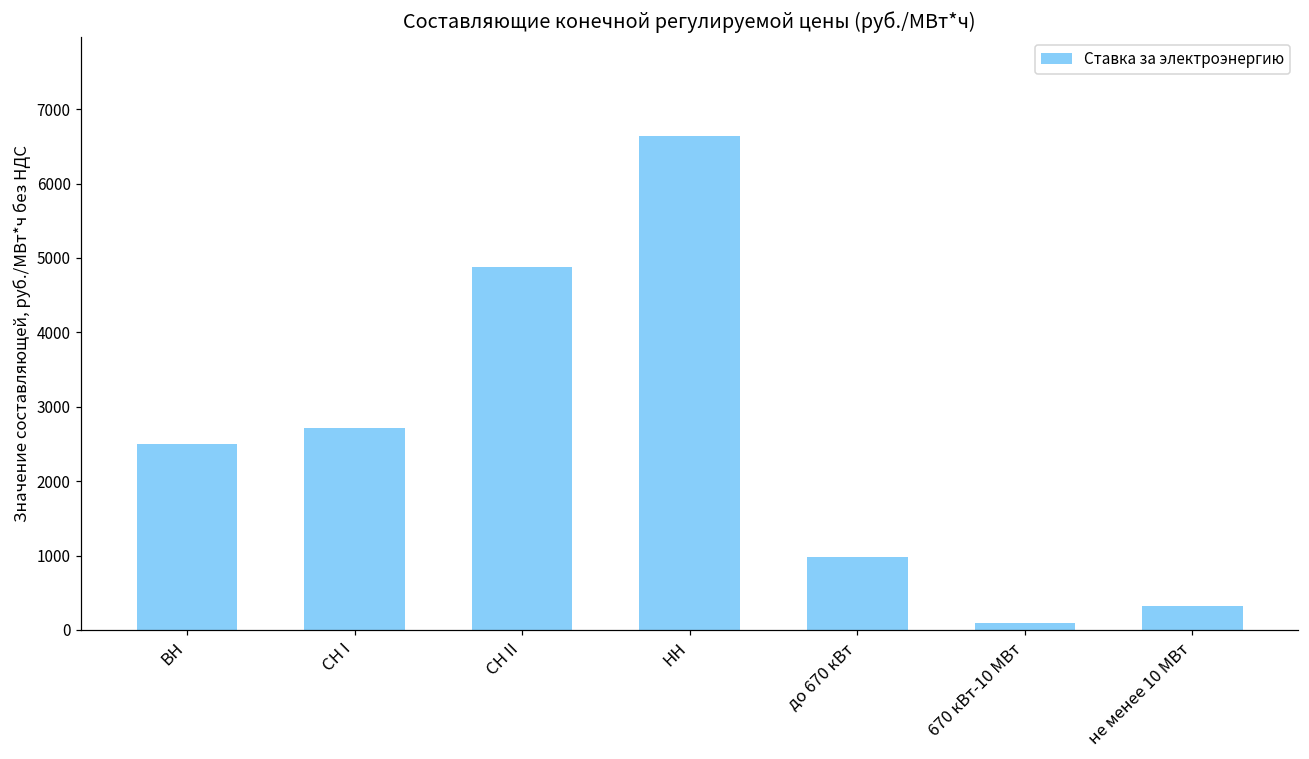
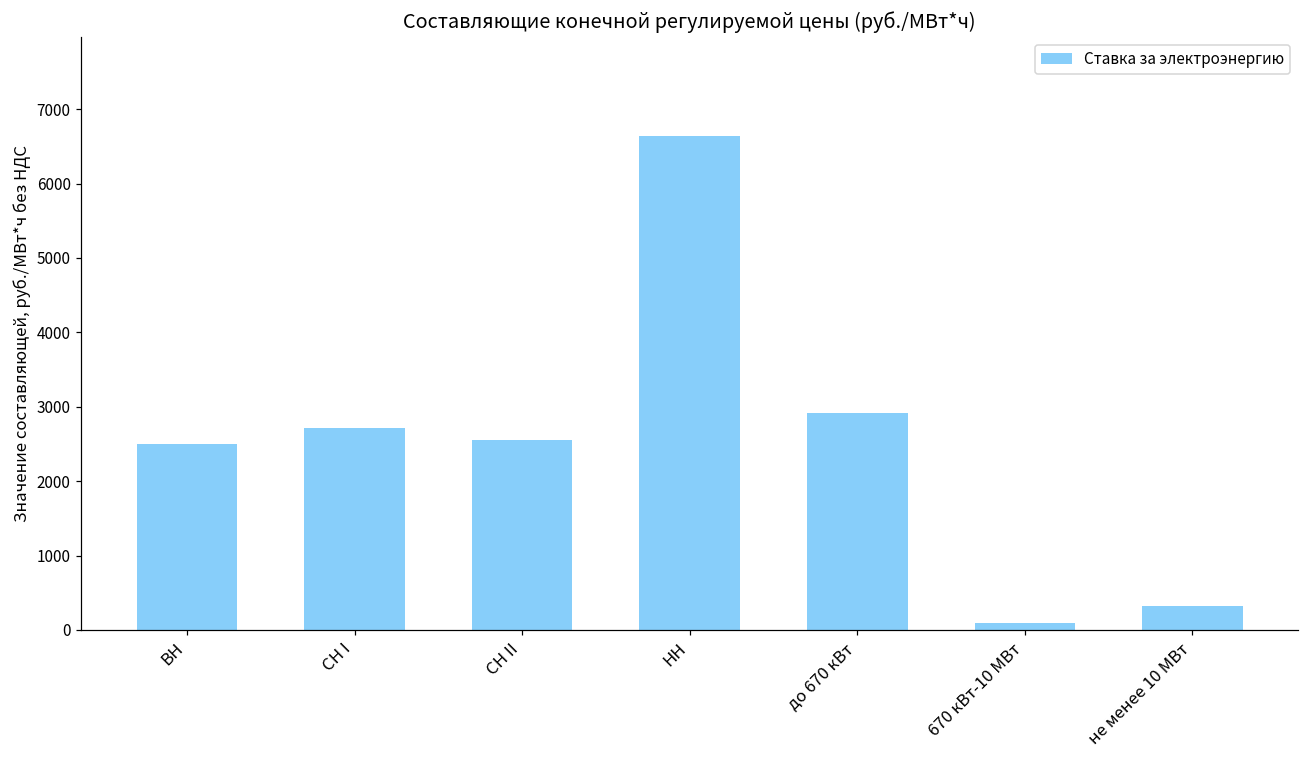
СН II: 4900 -> 2600
до 670 кВт: 1000 -> 2900
